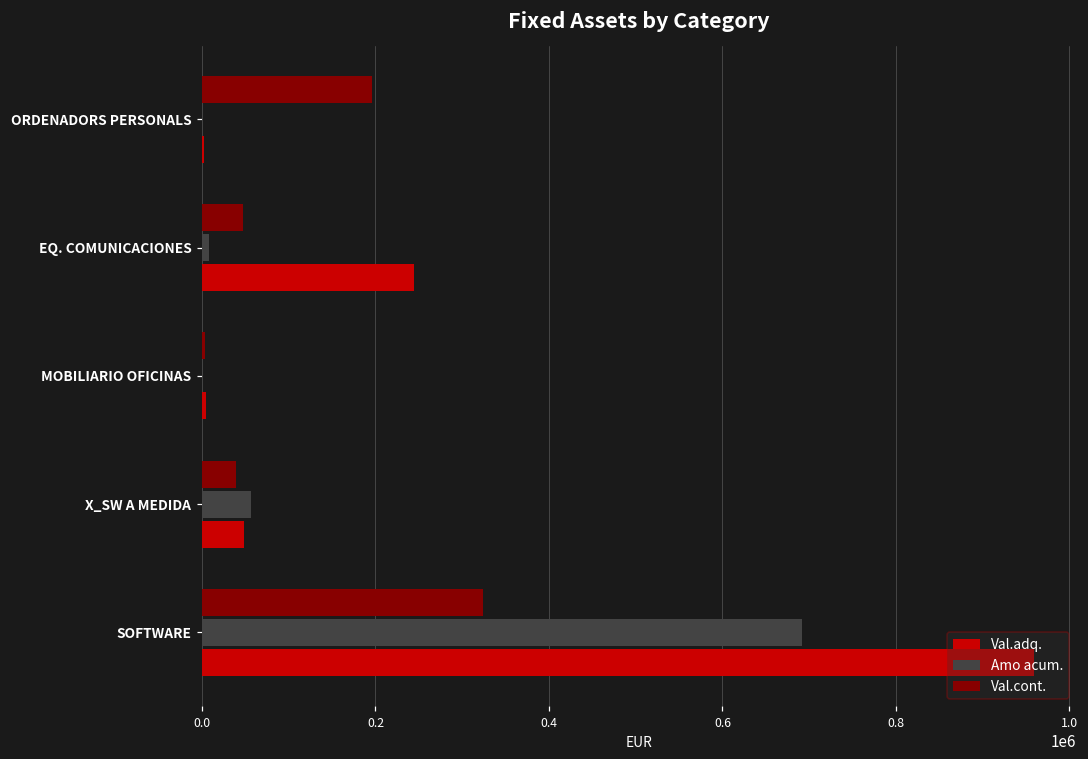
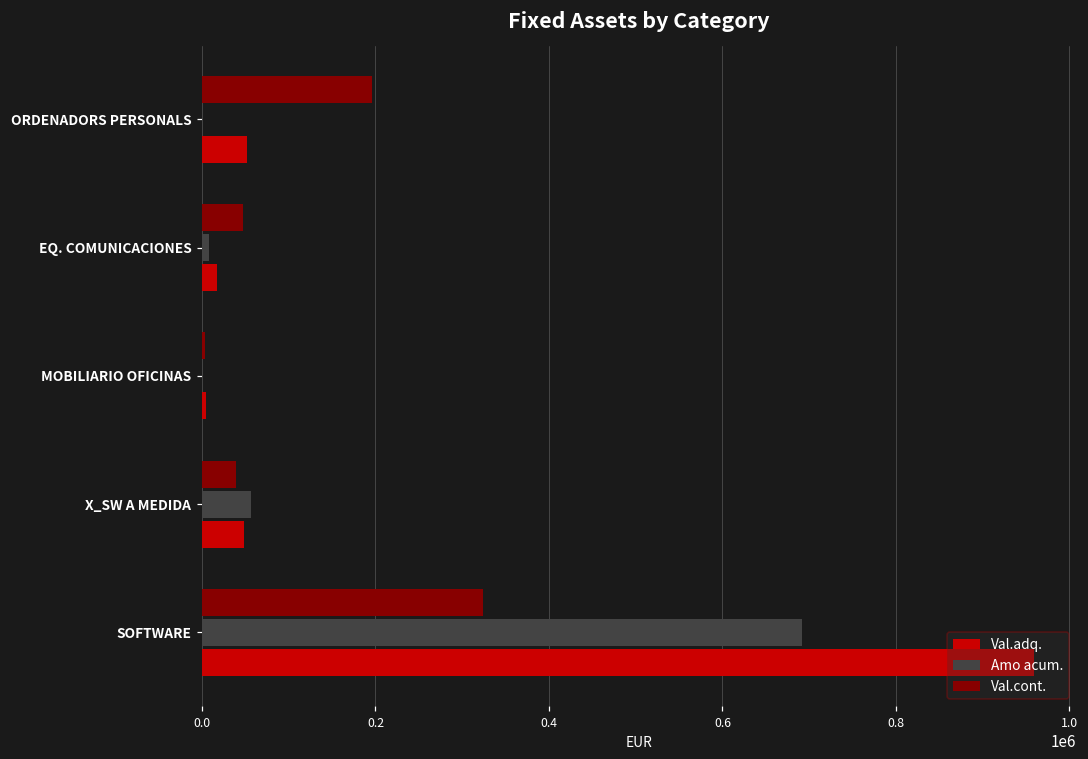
Val.adq., ORDENADORS PERSONALS: 0 -> 50000
Val.adq., EQ. COMUNICACIONES: 240000 -> 20000
